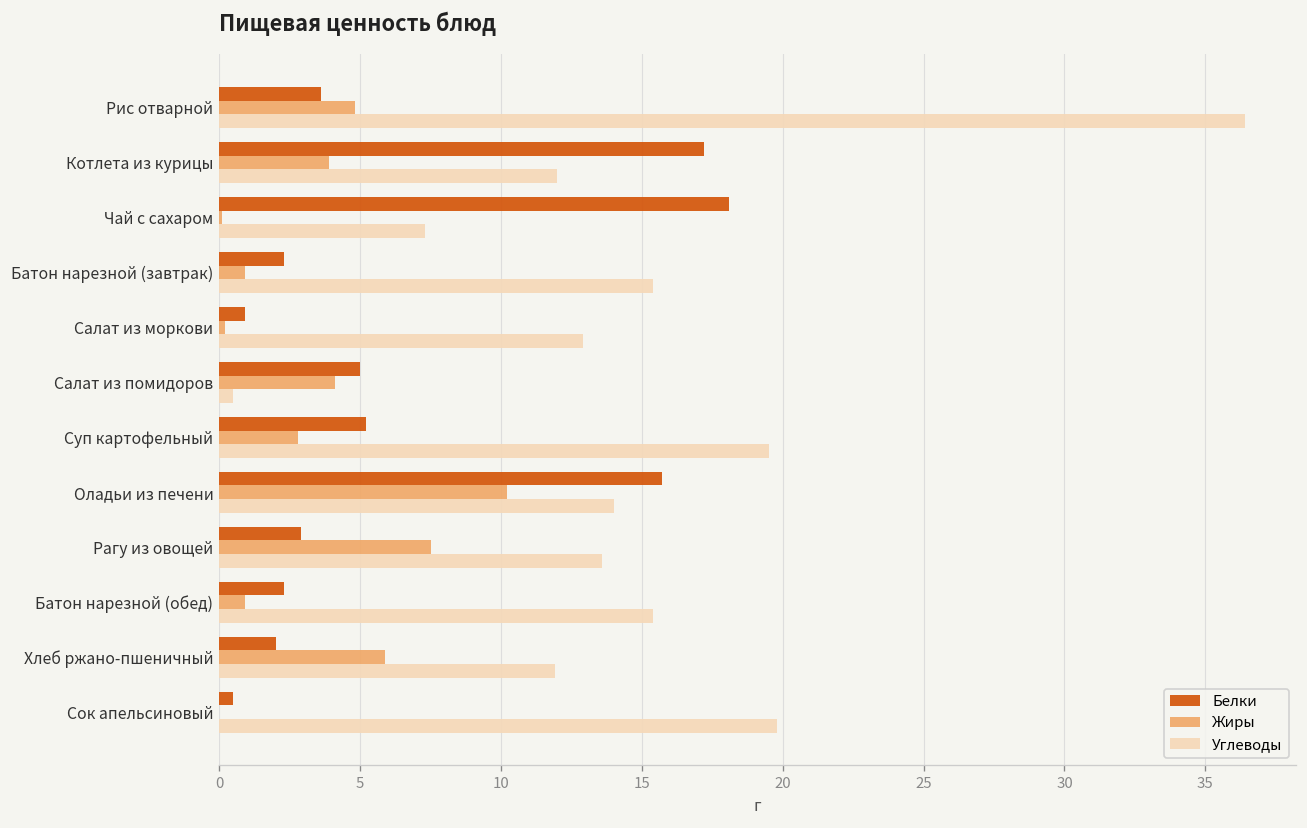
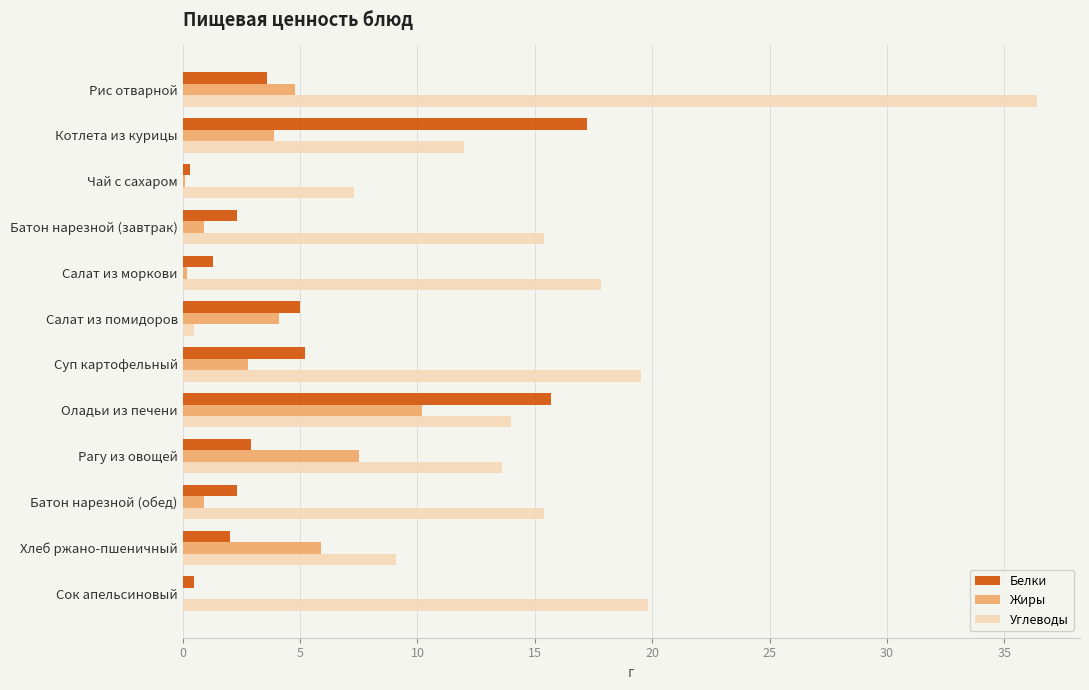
Белки, Чай с сахаром: 18.1 -> 0.3
Белки, Салат из моркови: 0.9 -> 1.3
Углеводы, Салат из моркови: 12.9 -> 17.8
Углеводы, Хлеб ржано-пшеничный: 11.9 -> 9.1
